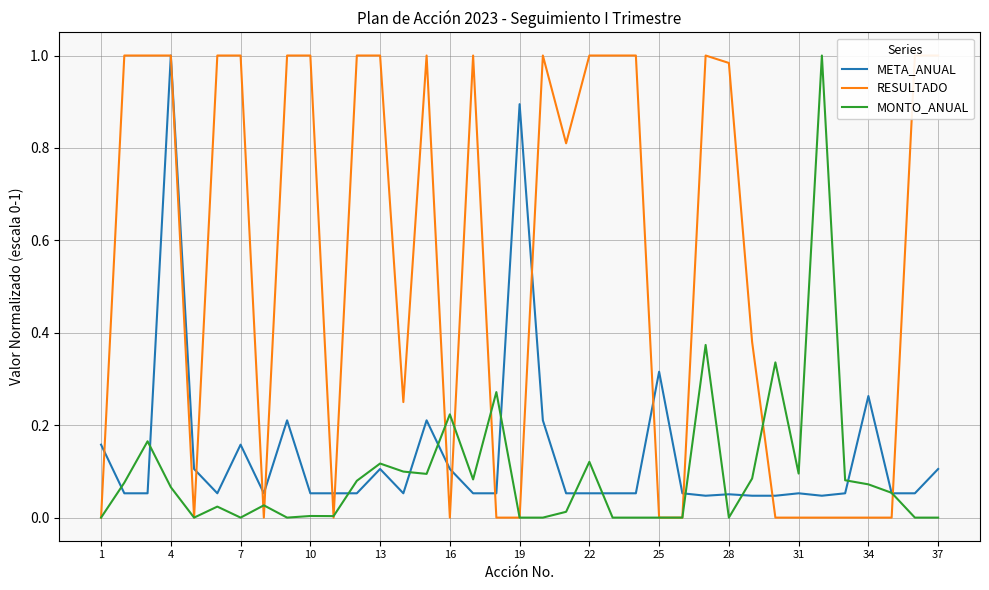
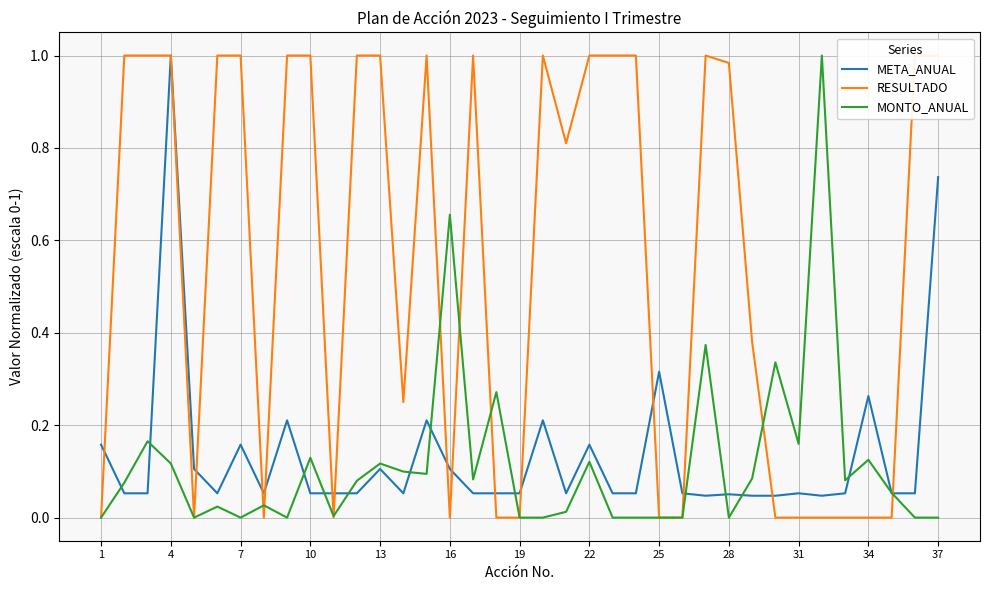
MONTO_ANUAL, 4: 0.07 -> 0.12
MONTO_ANUAL, 10: 0.00 -> 0.13
MONTO_ANUAL, 16: 0.22 -> 0.66
META_ANUAL, 19: 0.89 -> 0.05
META_ANUAL, 22: 0.05 -> 0.16
MONTO_ANUAL, 31: 0.10 -> 0.16
MONTO_ANUAL, 34: 0.07 -> 0.13
META_ANUAL, 37: 0.11 -> 0.74
